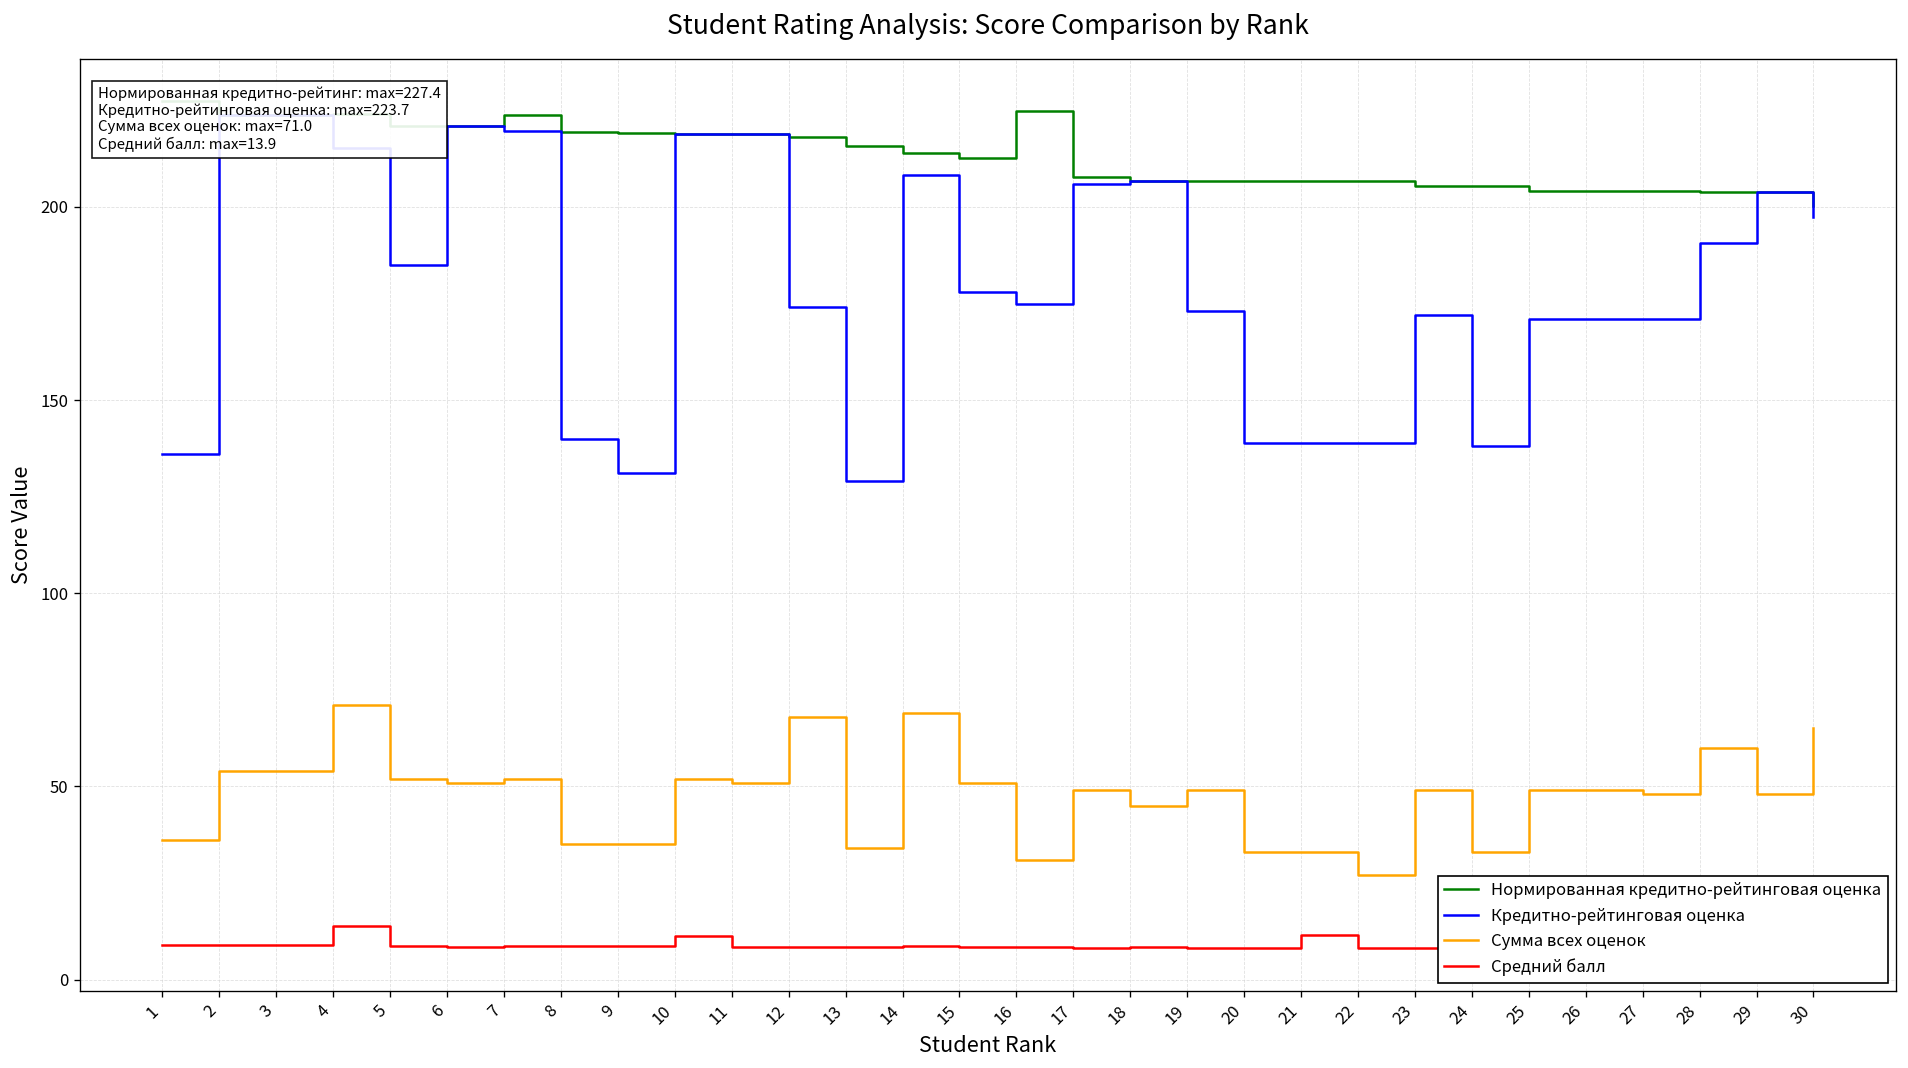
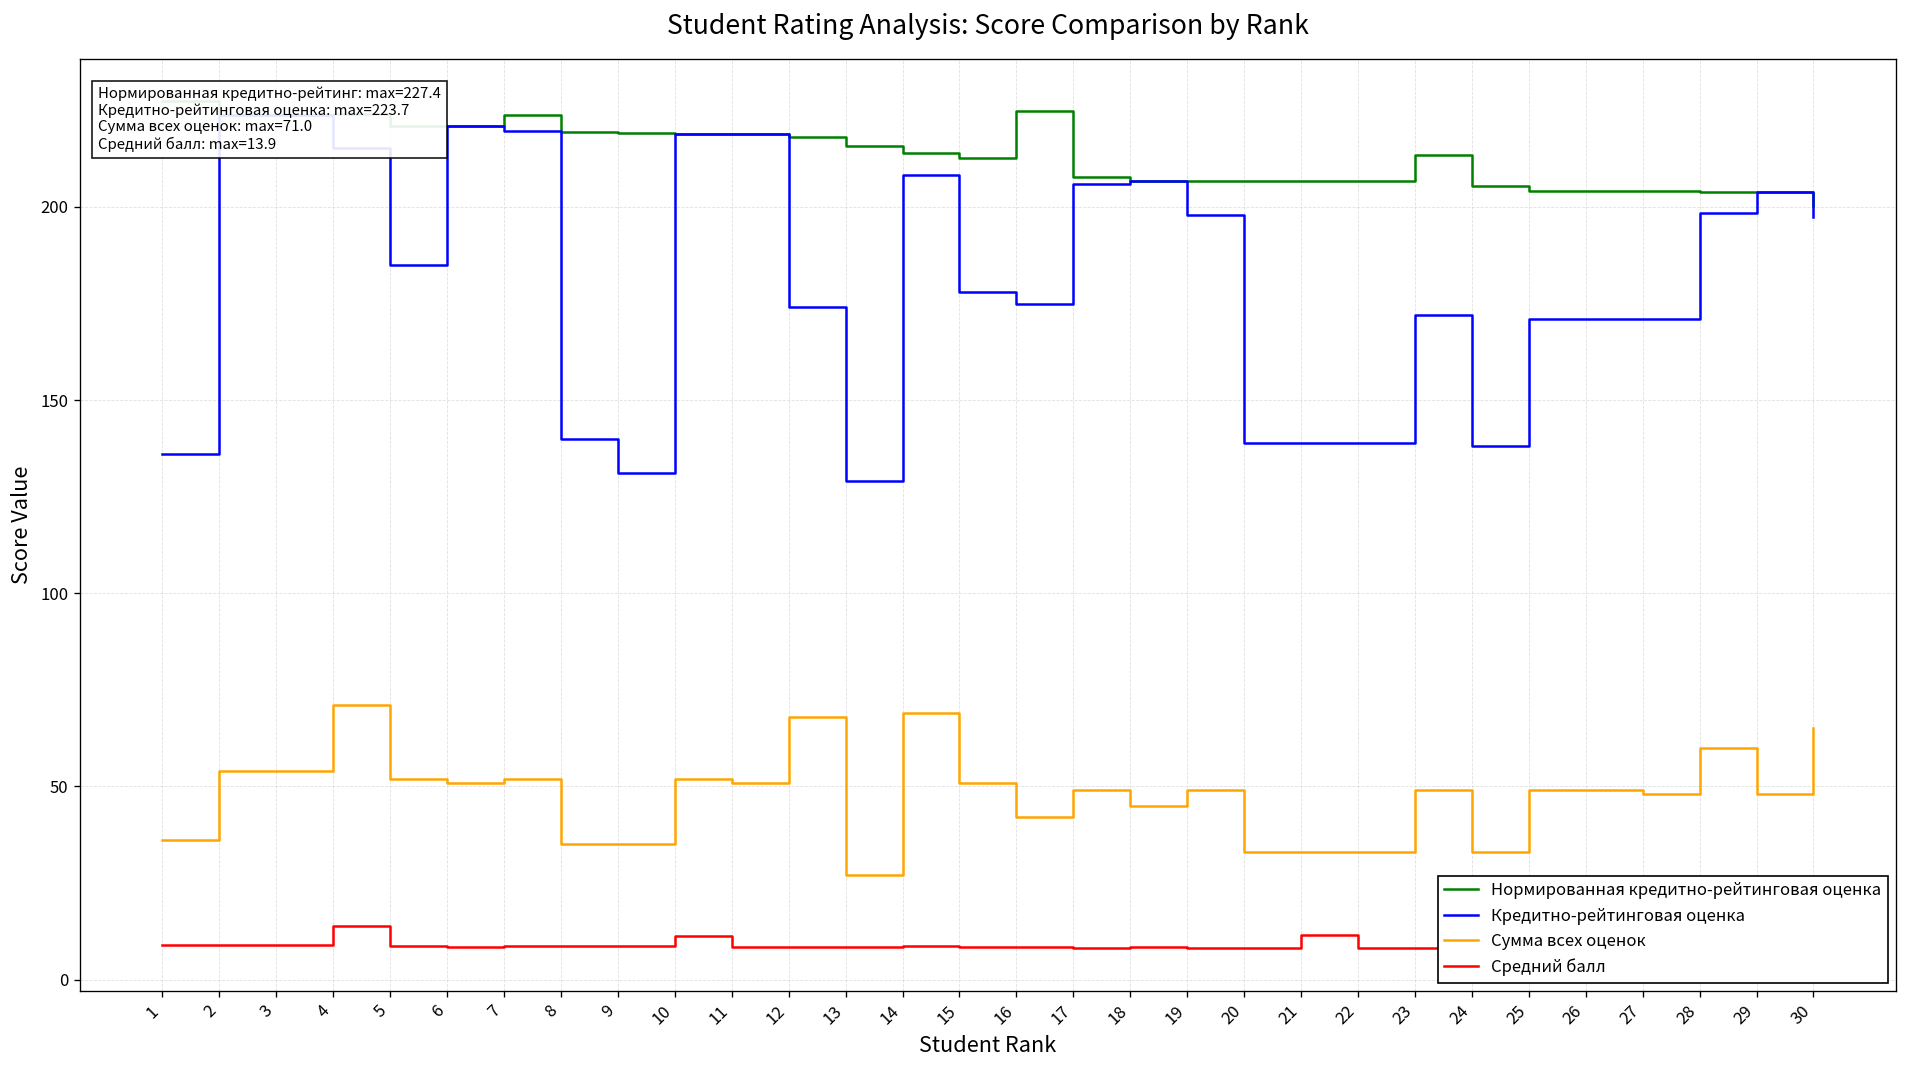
Сумма всех оценок, 13: 34 -> 27
Сумма всех оценок, 16: 31 -> 42
Кредитно-рейтинговая оценка, 19: 173 -> 198
Сумма всех оценок, 22: 27 -> 33
Нормированная кредитно-рейтинговая оценка, 23: 205 -> 213
Кредитно-рейтинговая оценка, 28: 191 -> 198
